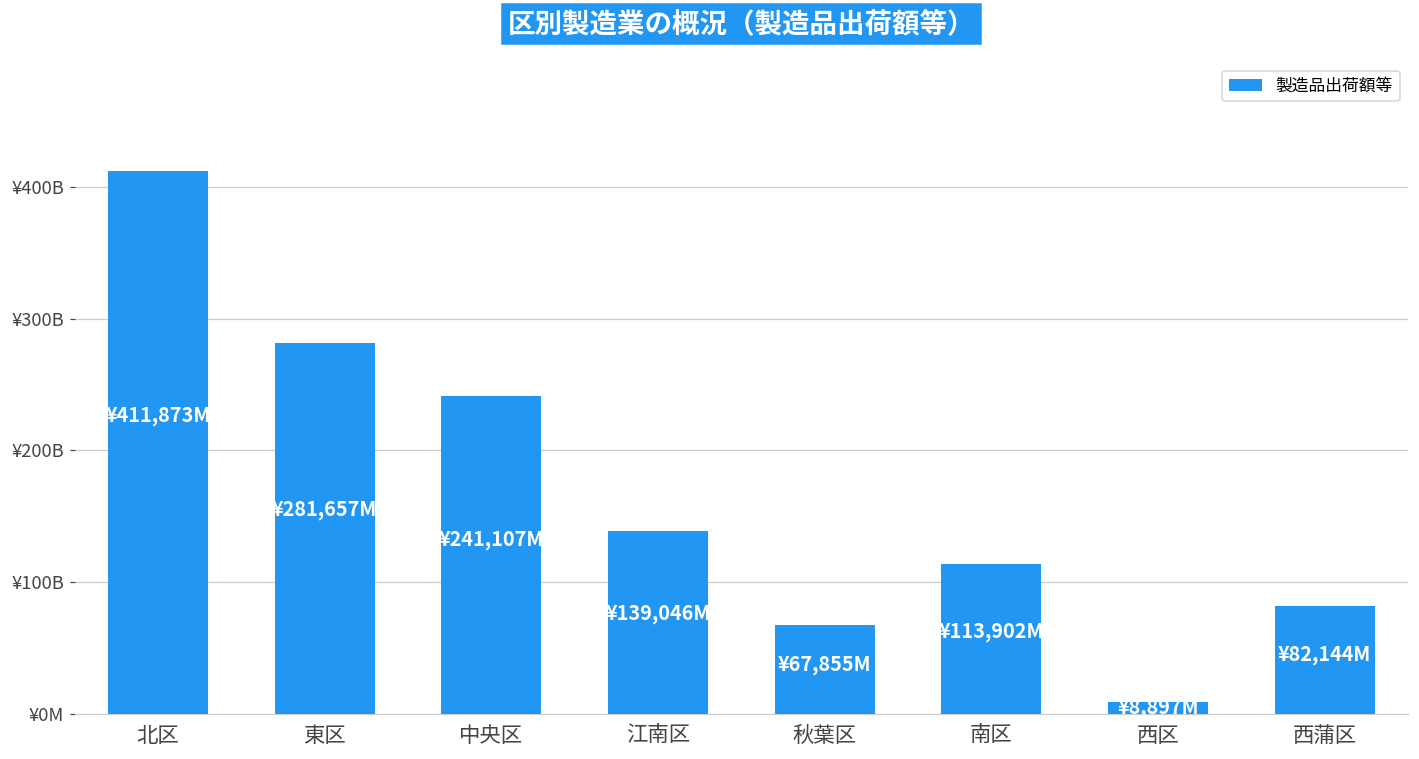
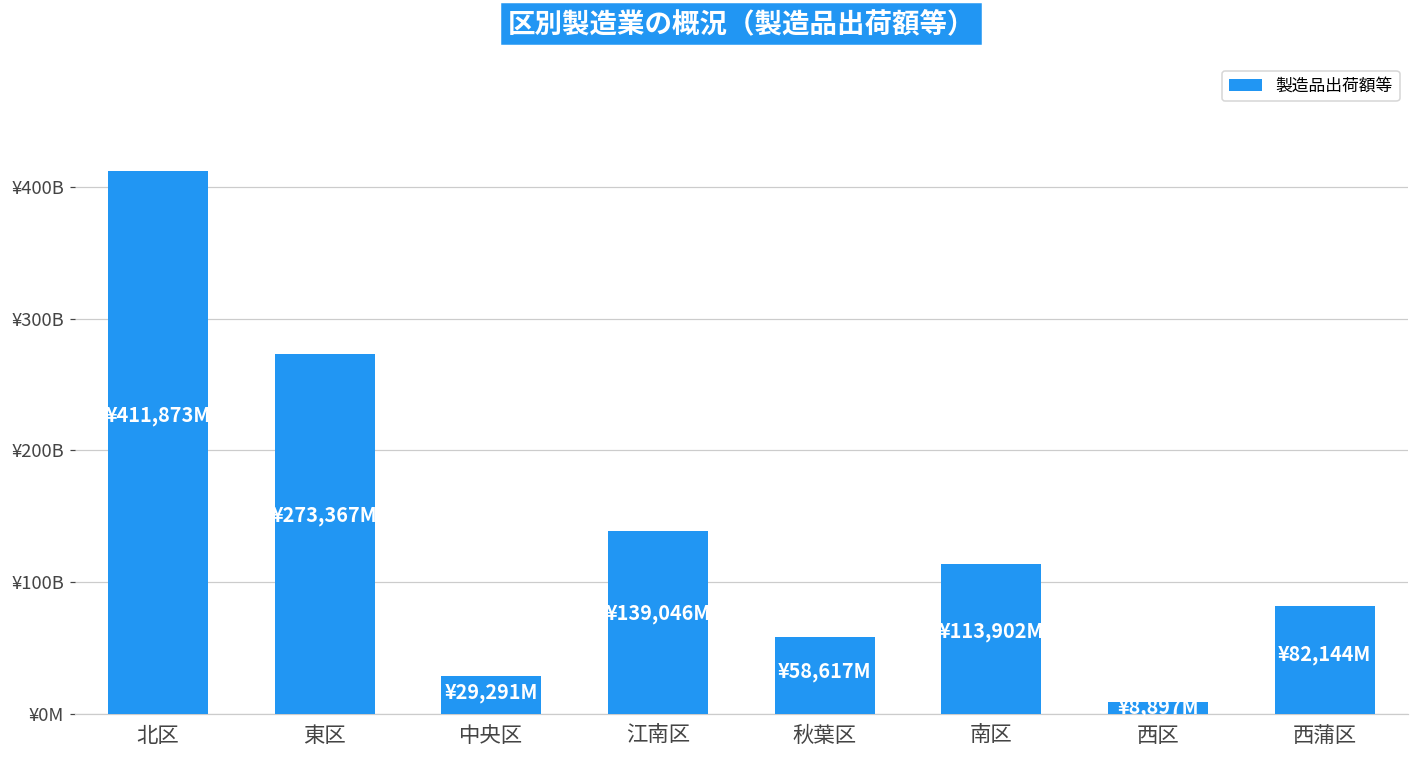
東区: ¥281,657M -> ¥273,367M
中央区: ¥241,107M -> ¥29,291M
秋葉区: ¥67,855M -> ¥58,617M
